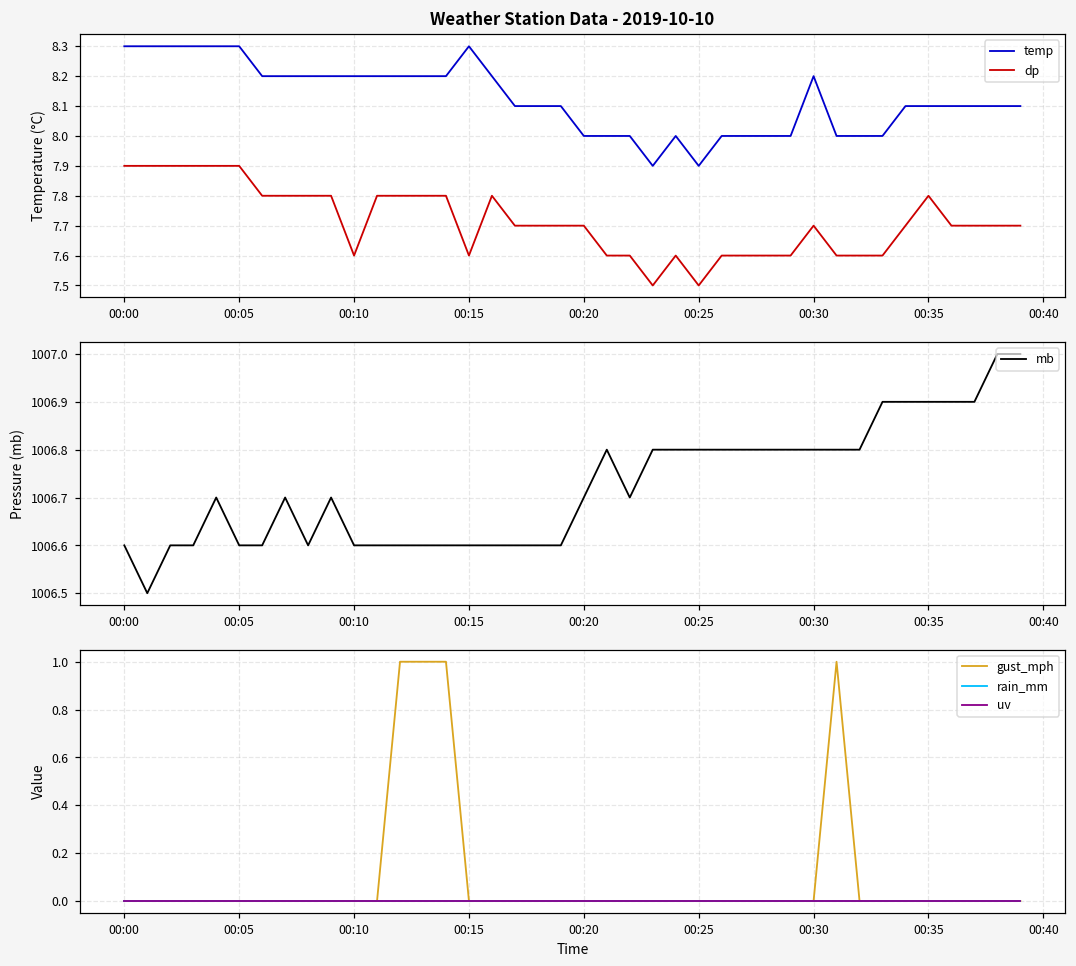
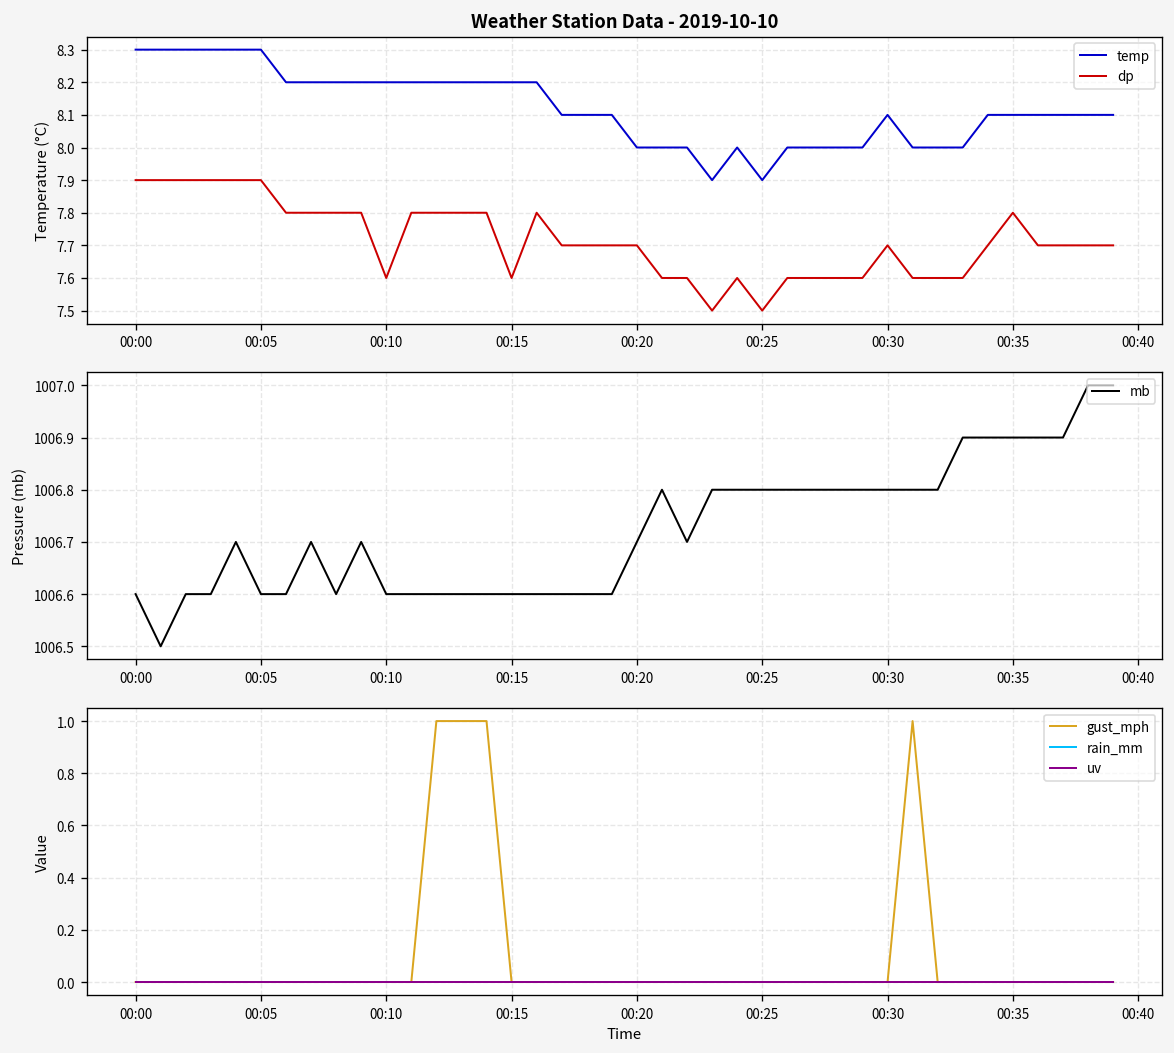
Weather Station Data - 2019-10-10, temp, 00:15: 8.3 -> 8.2
Weather Station Data - 2019-10-10, temp, 00:30: 8.2 -> 8.1
